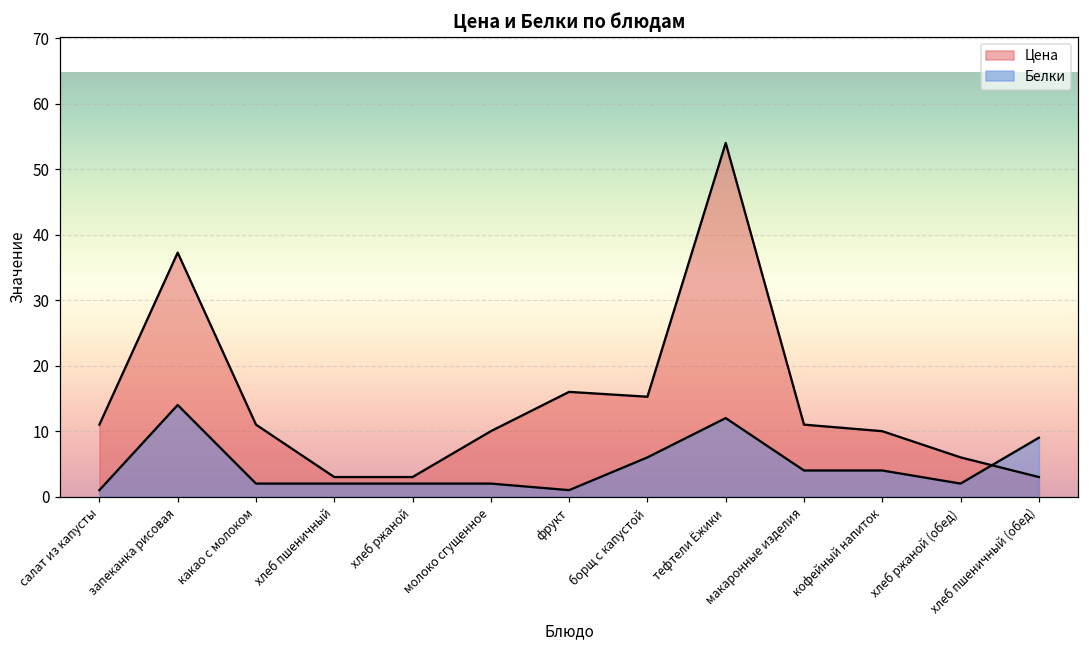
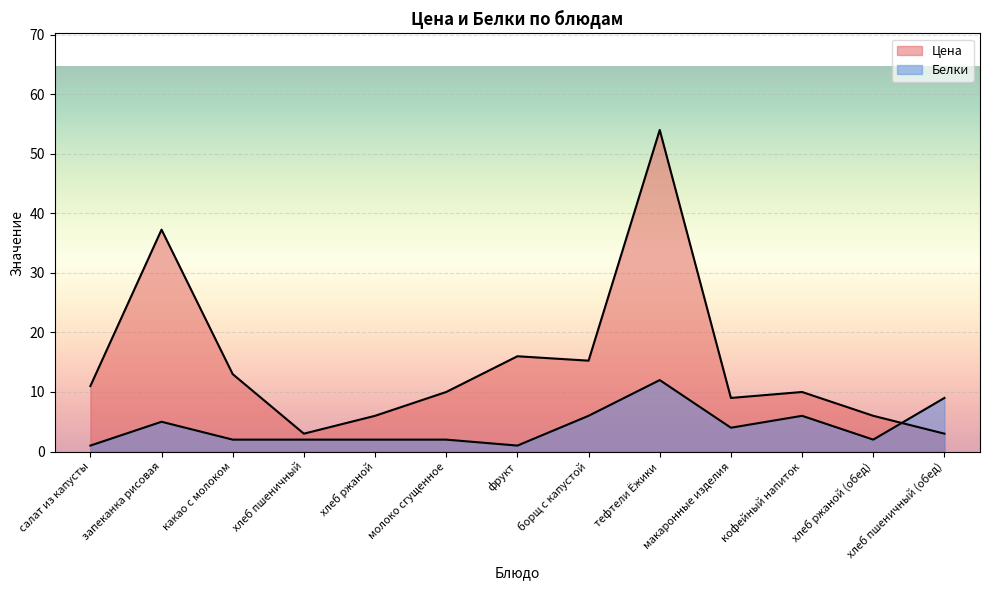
Белки, запеканка рисовая: 14 -> 5
Цена, какао с молоком: 11 -> 13
Цена, хлеб ржаной: 3 -> 6
Цена, макаронные изделия: 11 -> 9
Белки, кофейный напиток: 4 -> 6
